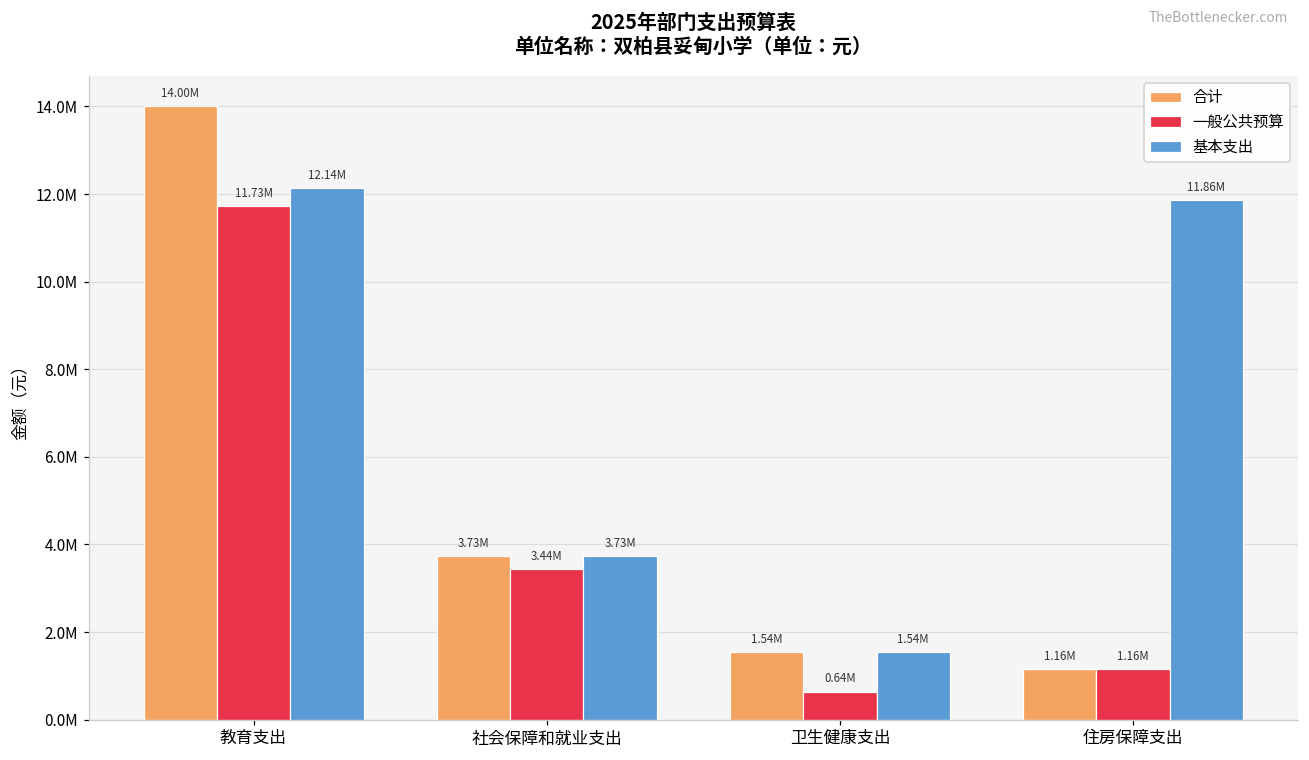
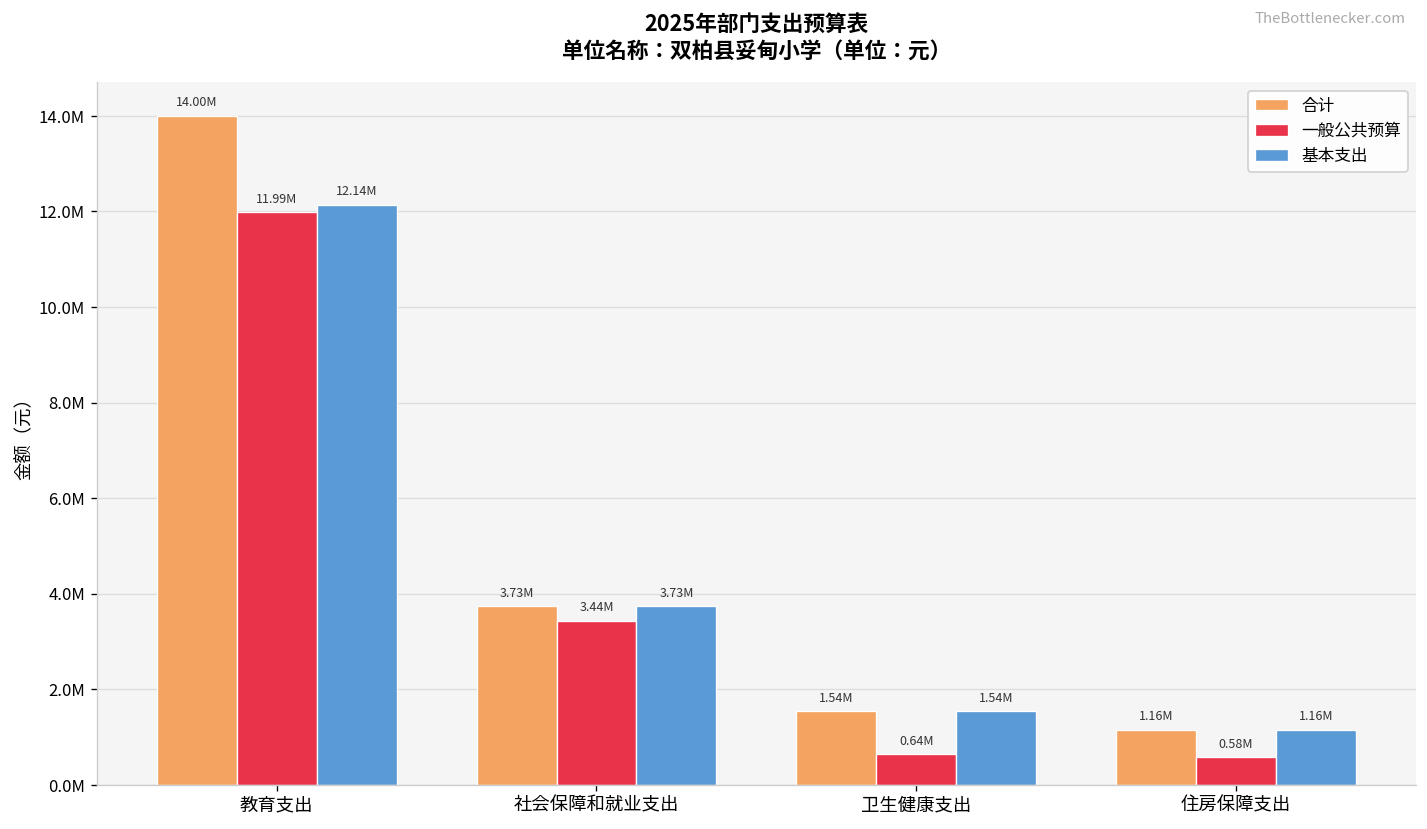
一般公共预算, 教育支出: 11.73M -> 11.99M
一般公共预算, 住房保障支出: 1.16M -> 0.58M
基本支出, 住房保障支出: 11.86M -> 1.16M
